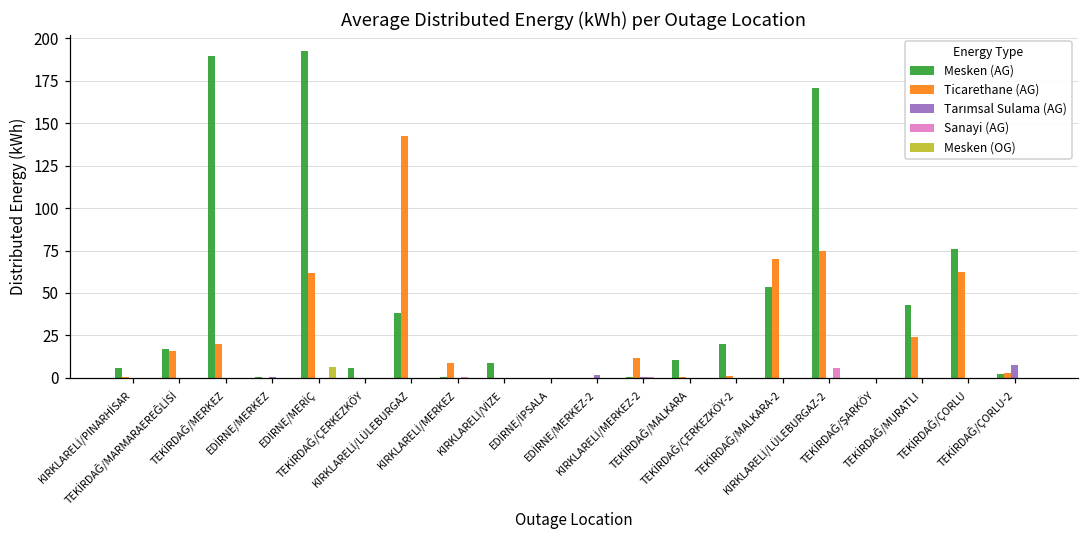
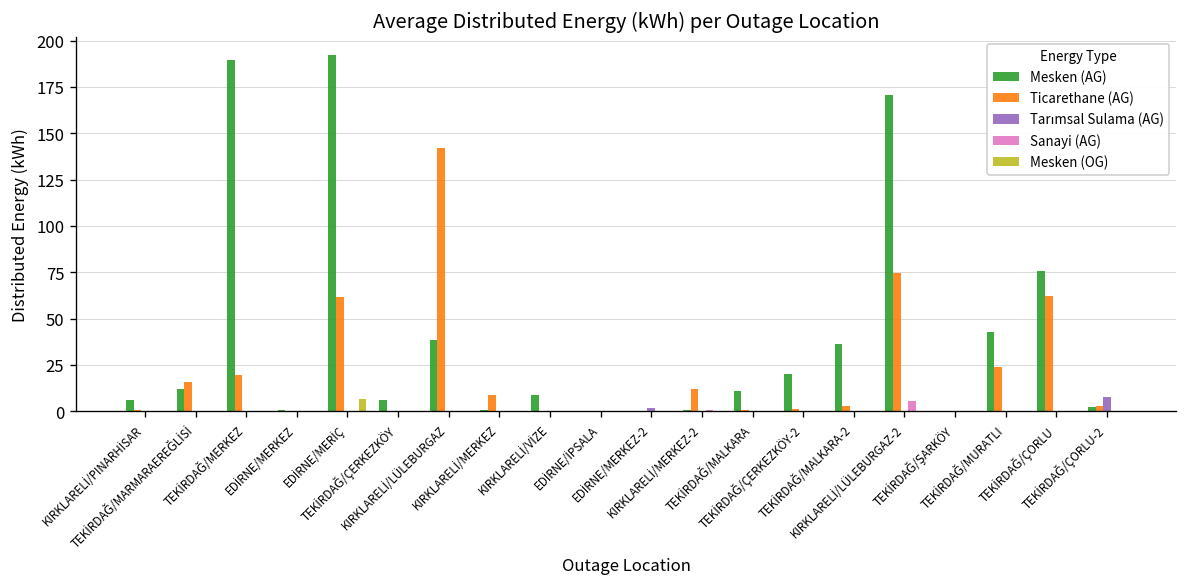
Mesken (AG), TEKİRDAĞ/MARMARAEREĞLİSİ: 17 -> 12
Mesken (AG), TEKİRDAĞ/MALKARA-2: 54 -> 36
Ticarethane (AG), TEKİRDAĞ/MALKARA-2: 70 -> 3
